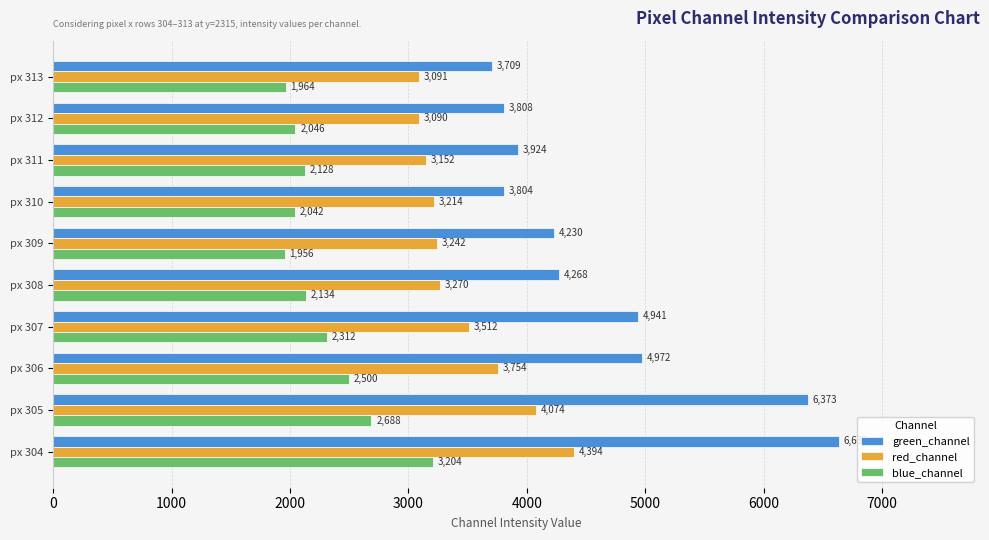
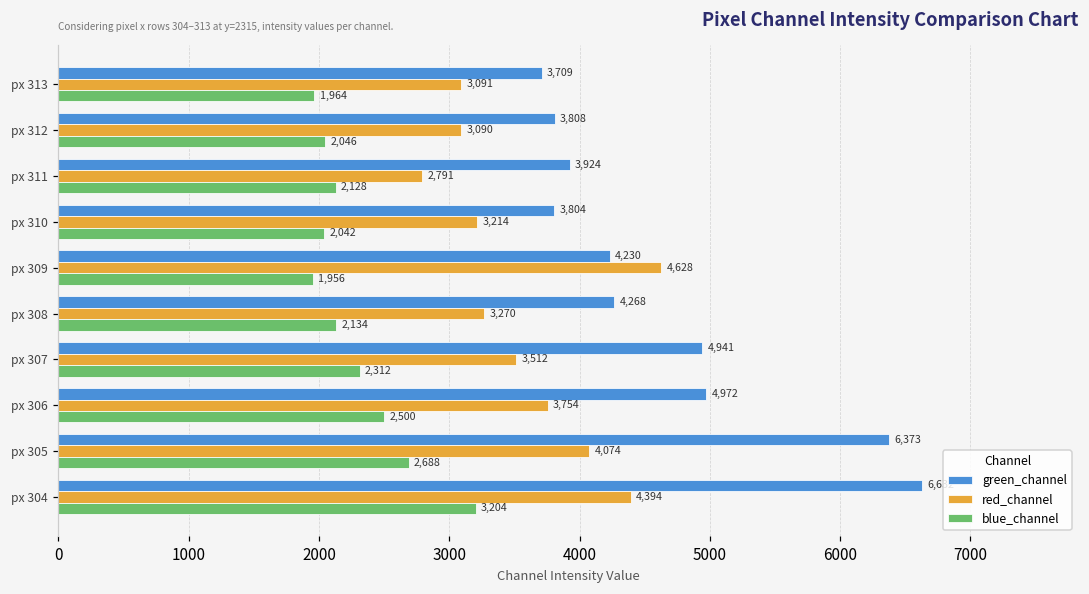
red_channel, px 311: 3,152 -> 2,791
red_channel, px 309: 3,242 -> 4,628
